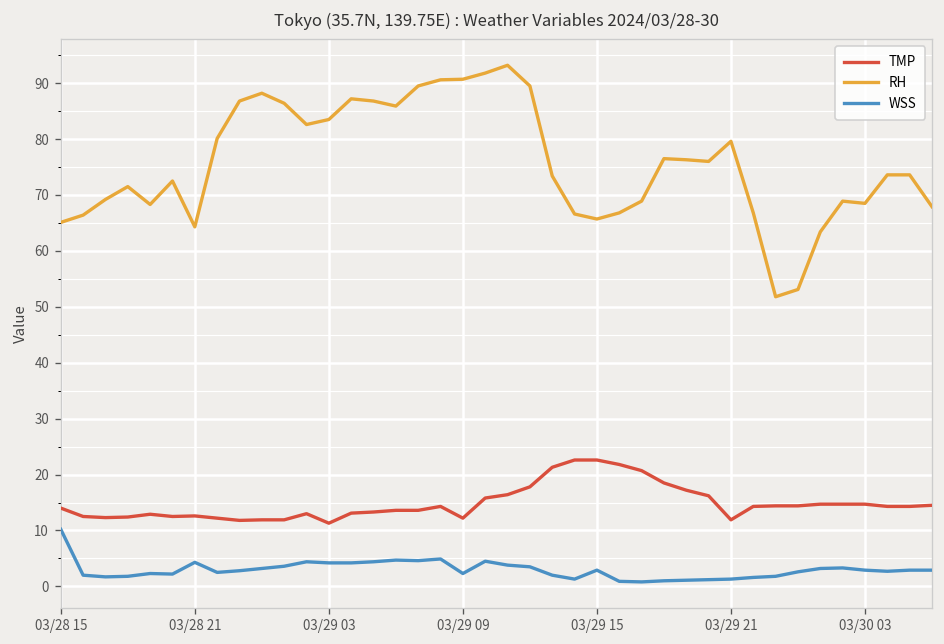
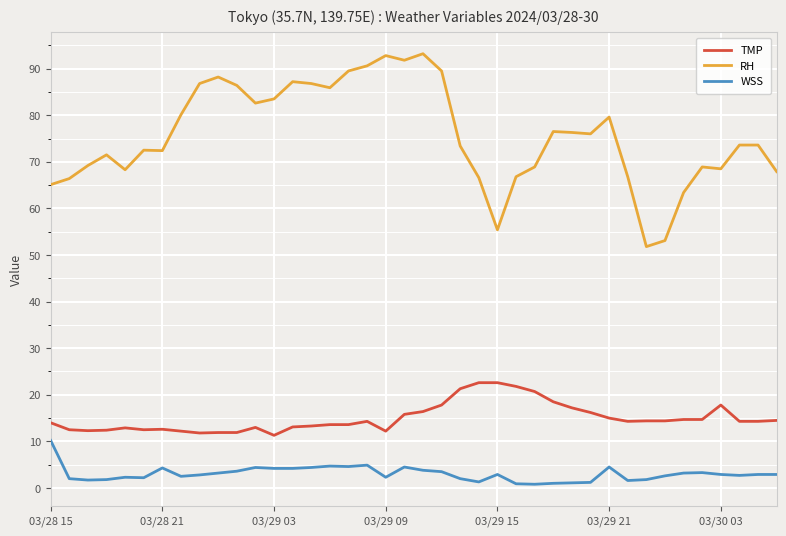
RH, 03/28 21: 64 -> 72
RH, 03/29 09: 91 -> 93
RH, 03/29 15: 66 -> 55
TMP, 03/29 21: 12 -> 15
WSS, 03/29 21: 1 -> 5
TMP, 03/30 03: 15 -> 18
